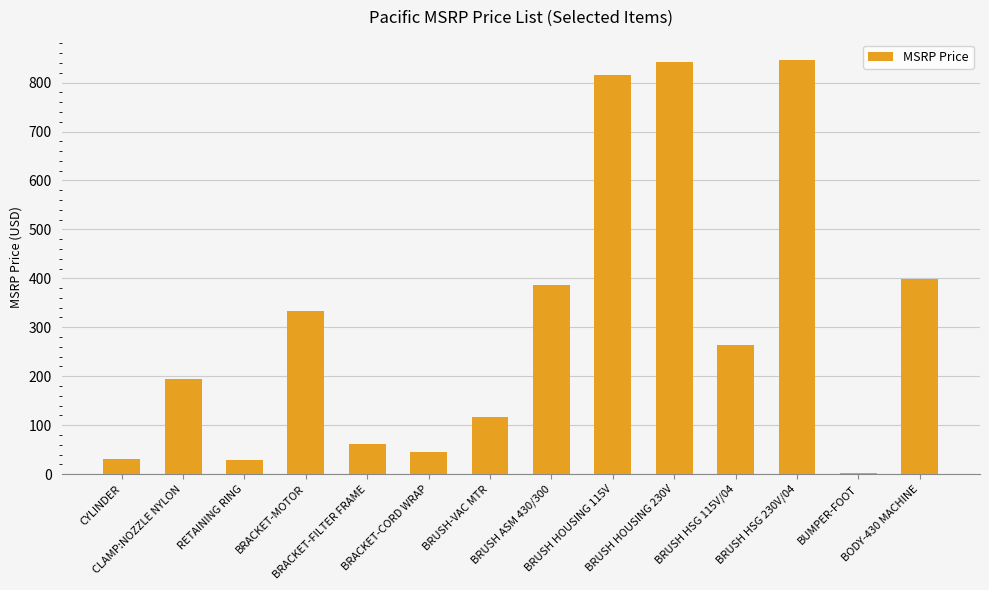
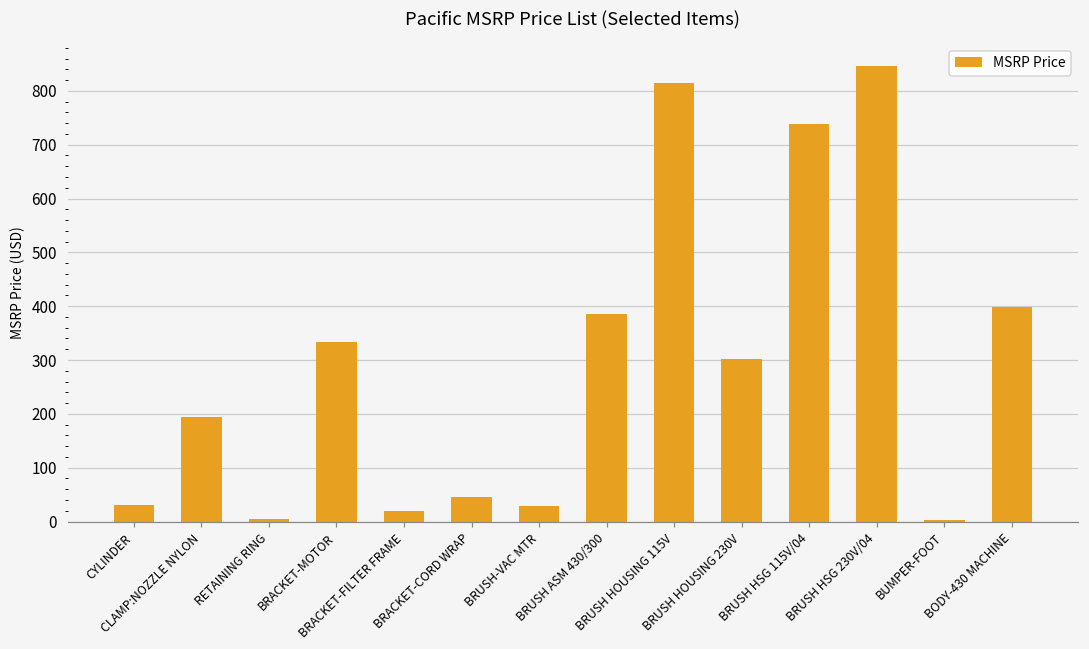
RETAINING RING: 30 -> 10
BRACKET-FILTER FRAME: 60 -> 20
BRUSH-VAC MTR: 120 -> 30
BRUSH HOUSING 230V: 840 -> 300
BRUSH HSG 115V/04: 260 -> 740
